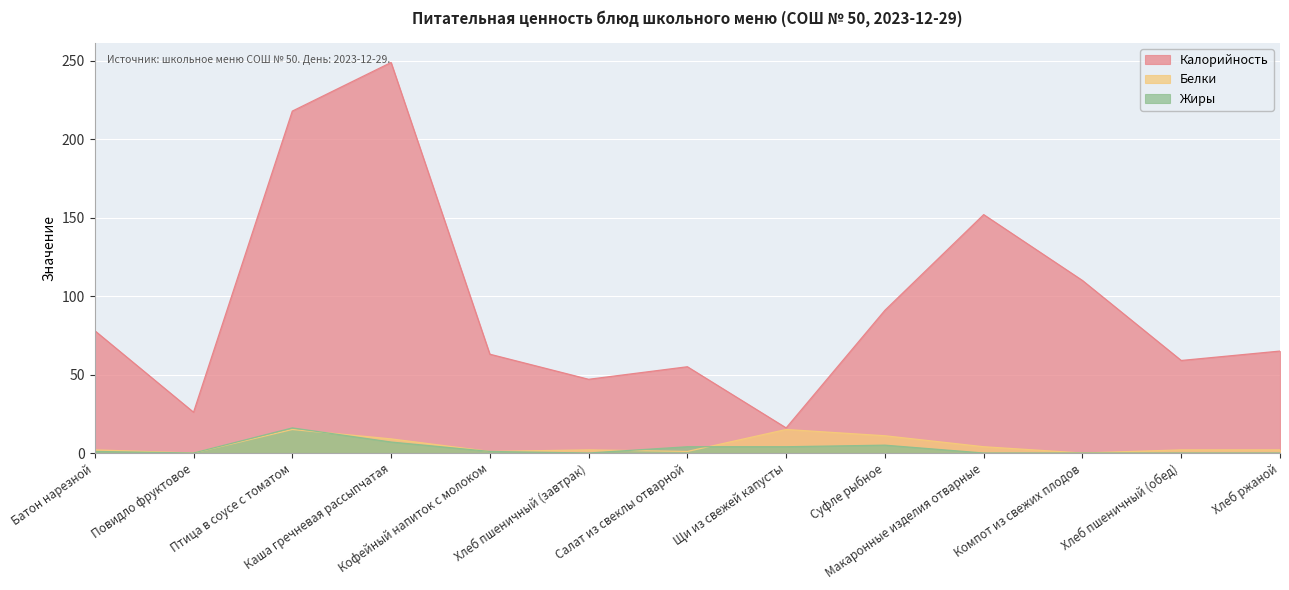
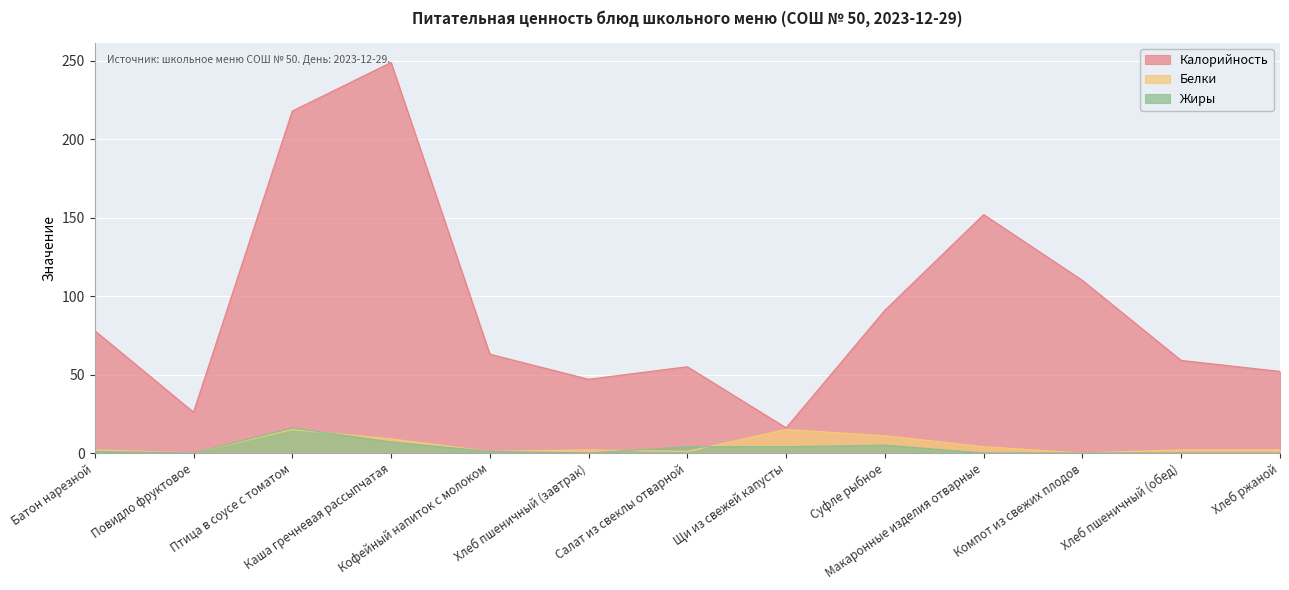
Калорийность, Хлеб ржаной: 65 -> 52
